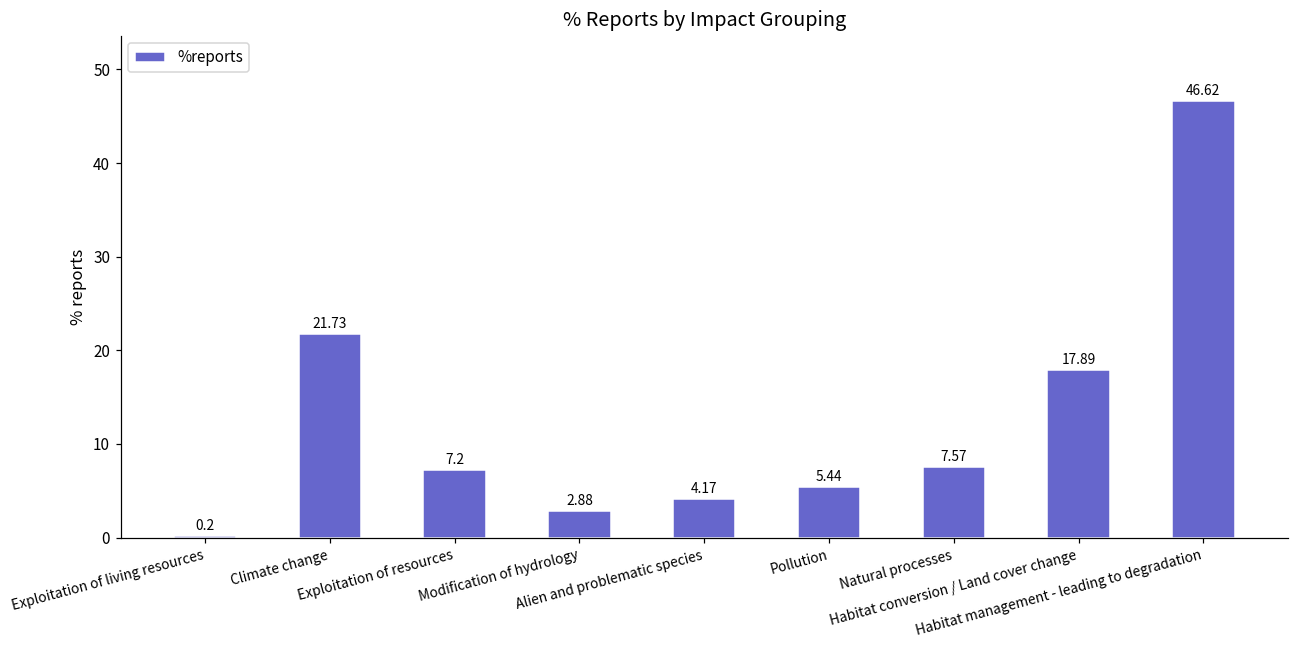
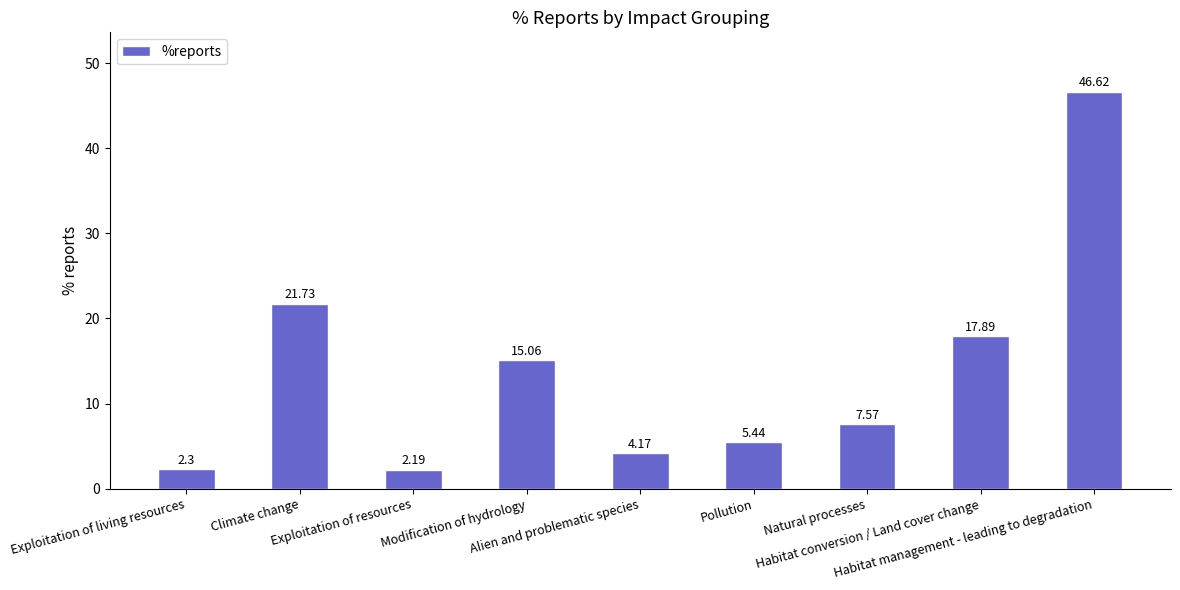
Exploitation of living resources: 0.2 -> 2.3
Exploitation of resources: 7.2 -> 2.19
Modification of hydrology: 2.88 -> 15.06
